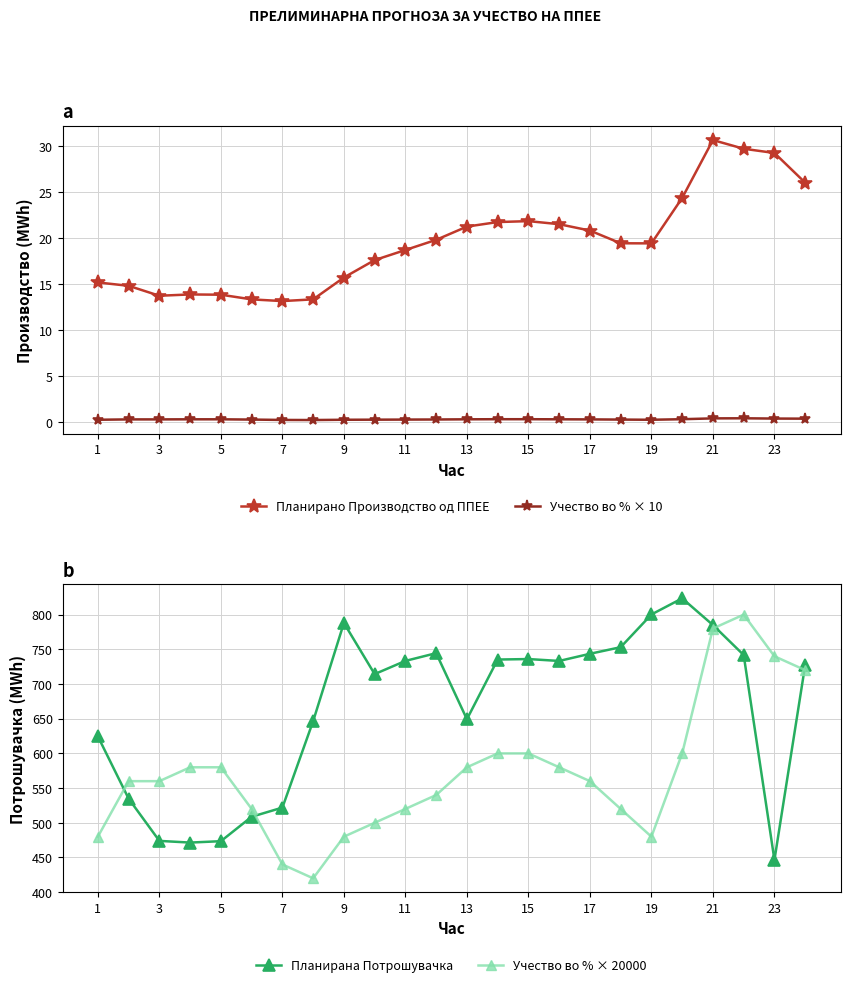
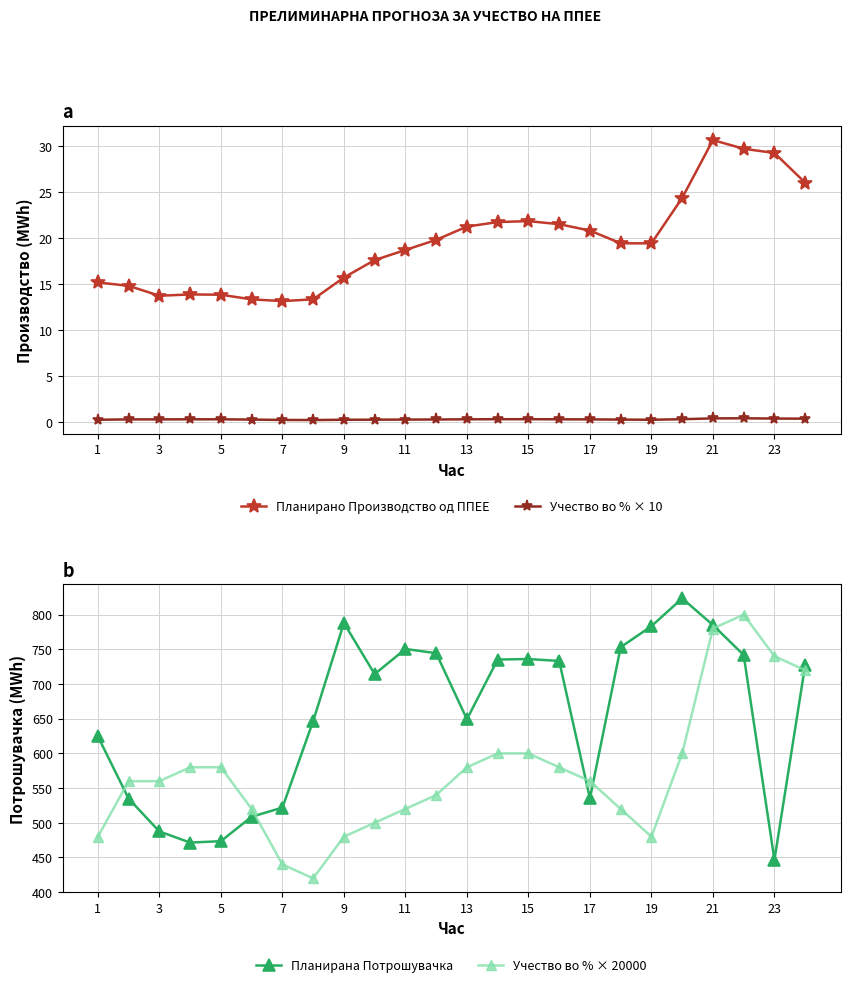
b, Планирана Потрошувачка, 3: 470 -> 490
b, Планирана Потрошувачка, 11: 730 -> 750
b, Планирана Потрошувачка, 17: 740 -> 540
b, Планирана Потрошувачка, 19: 800 -> 780
